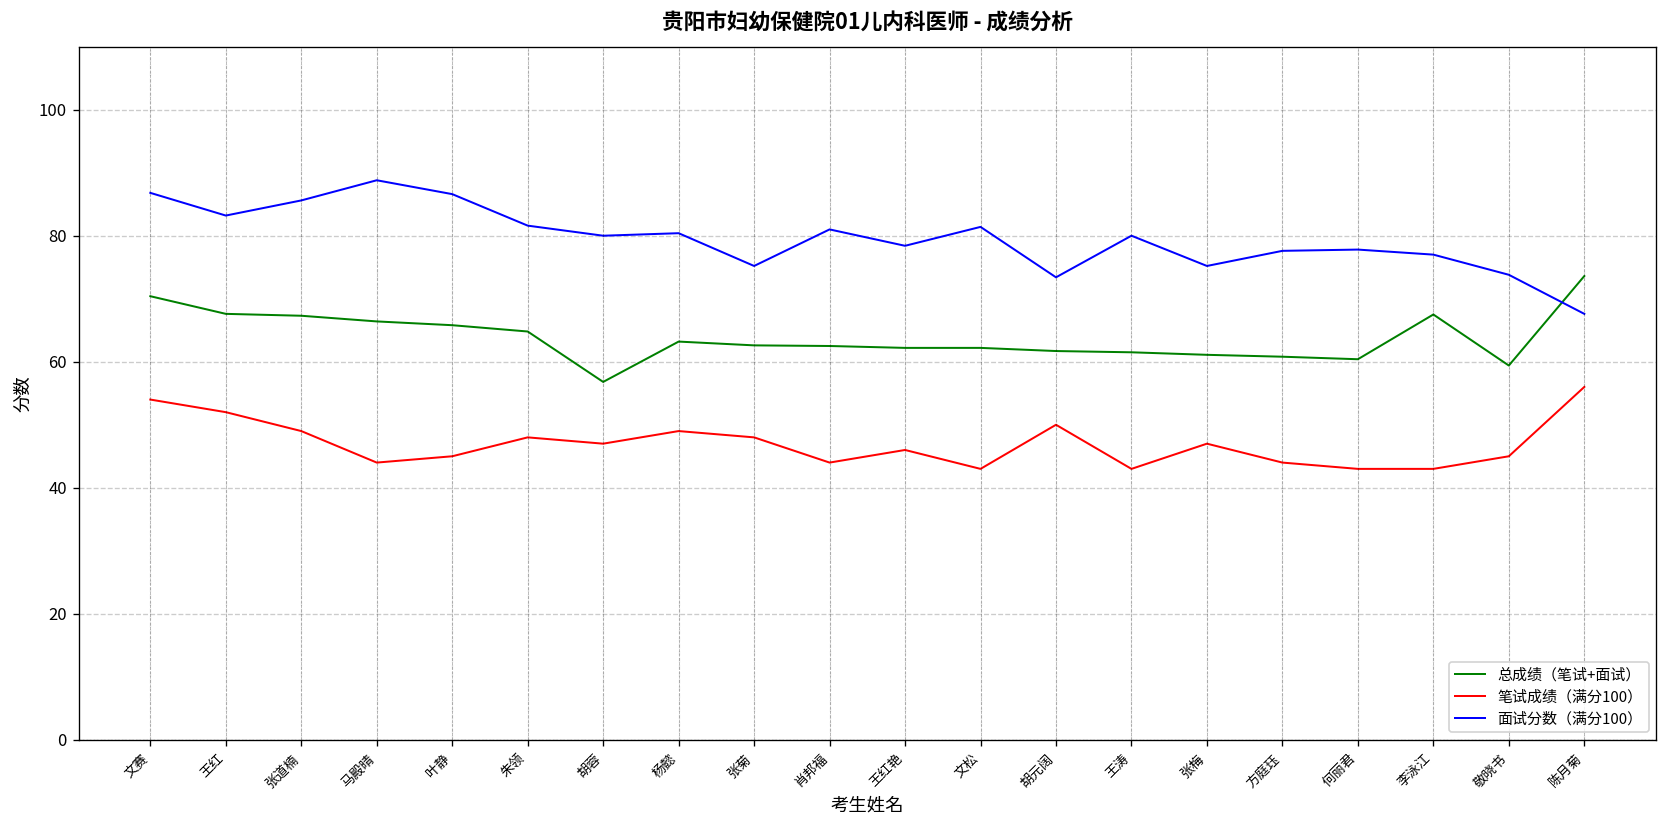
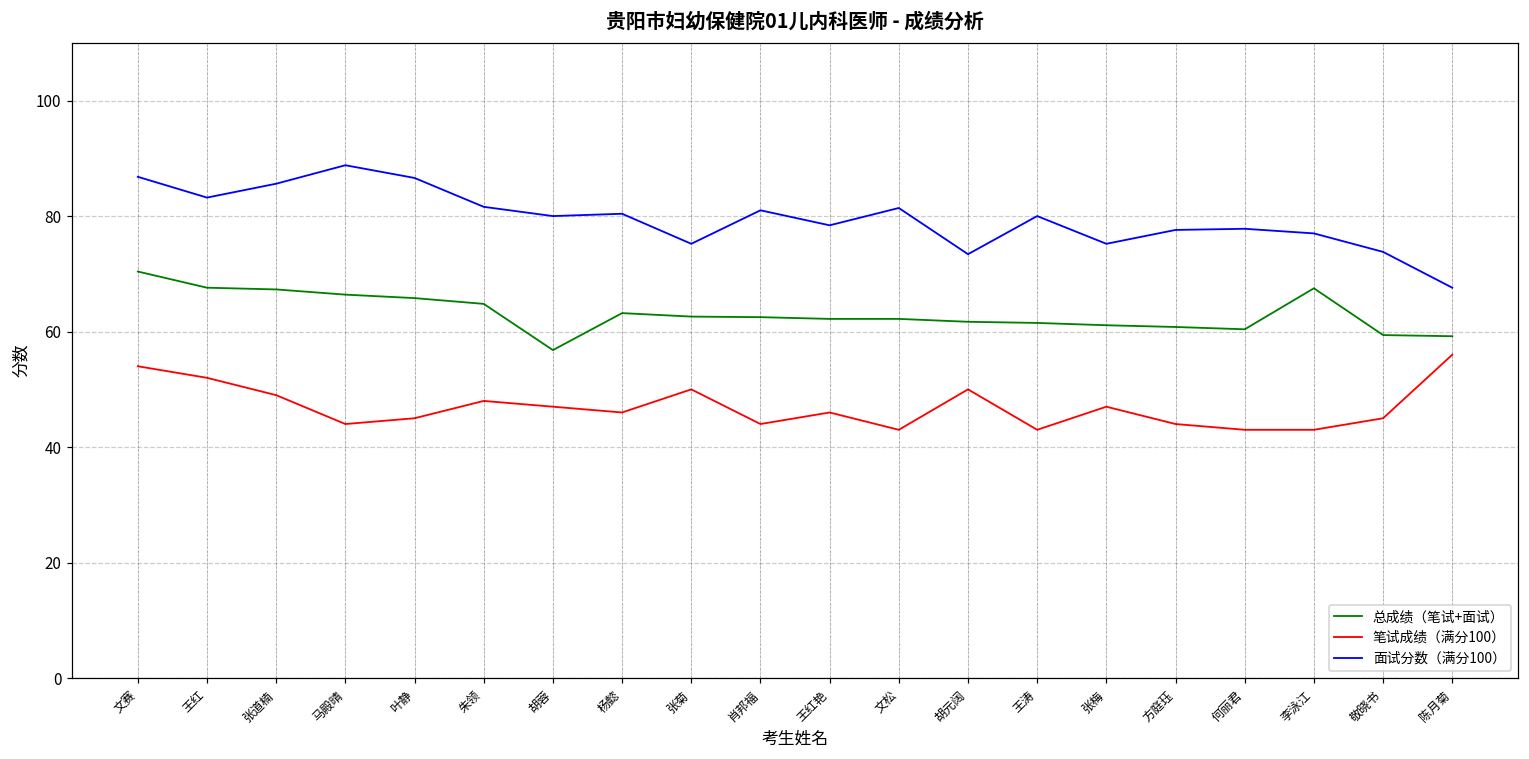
笔试成绩（满分100）, 杨懿: 49 -> 46
笔试成绩（满分100）, 张菊: 48 -> 50
总成绩（笔试+面试）, 陈月菊: 74 -> 59
